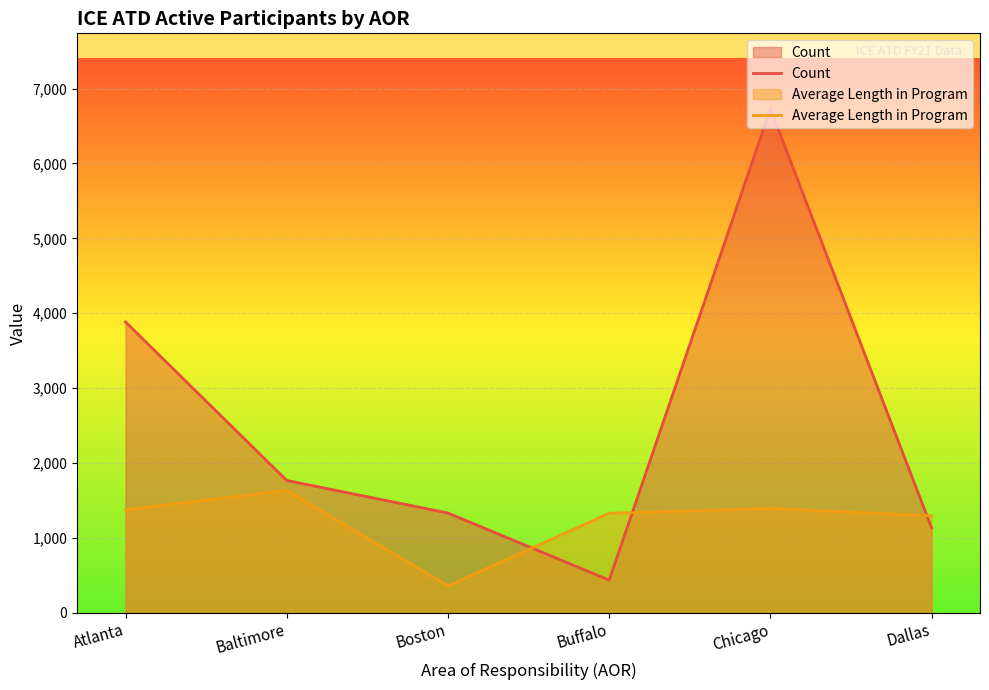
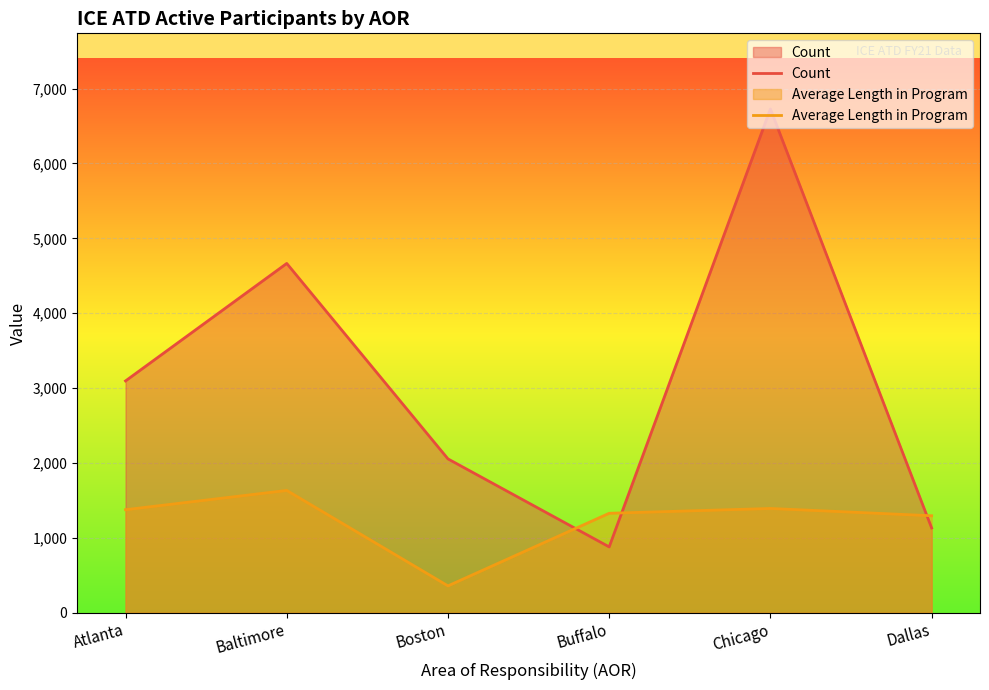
Count, Atlanta: 3,900 -> 3,100
Count, Baltimore: 1,800 -> 4,700
Count, Boston: 1,300 -> 2,100
Count, Buffalo: 400 -> 900
